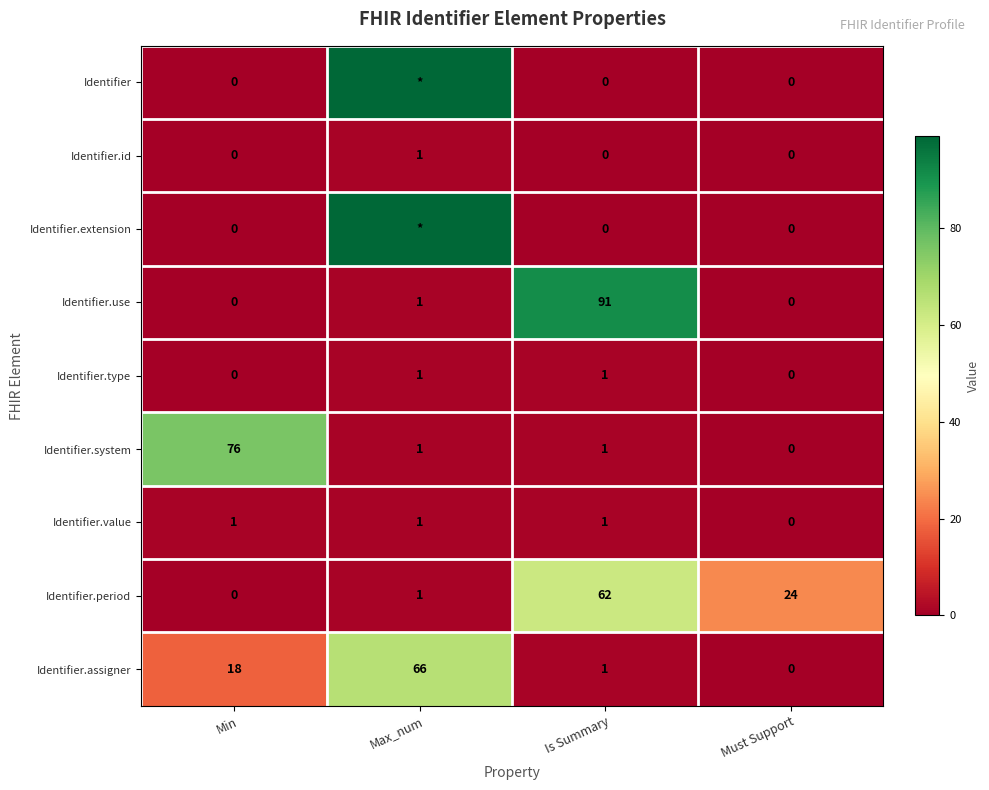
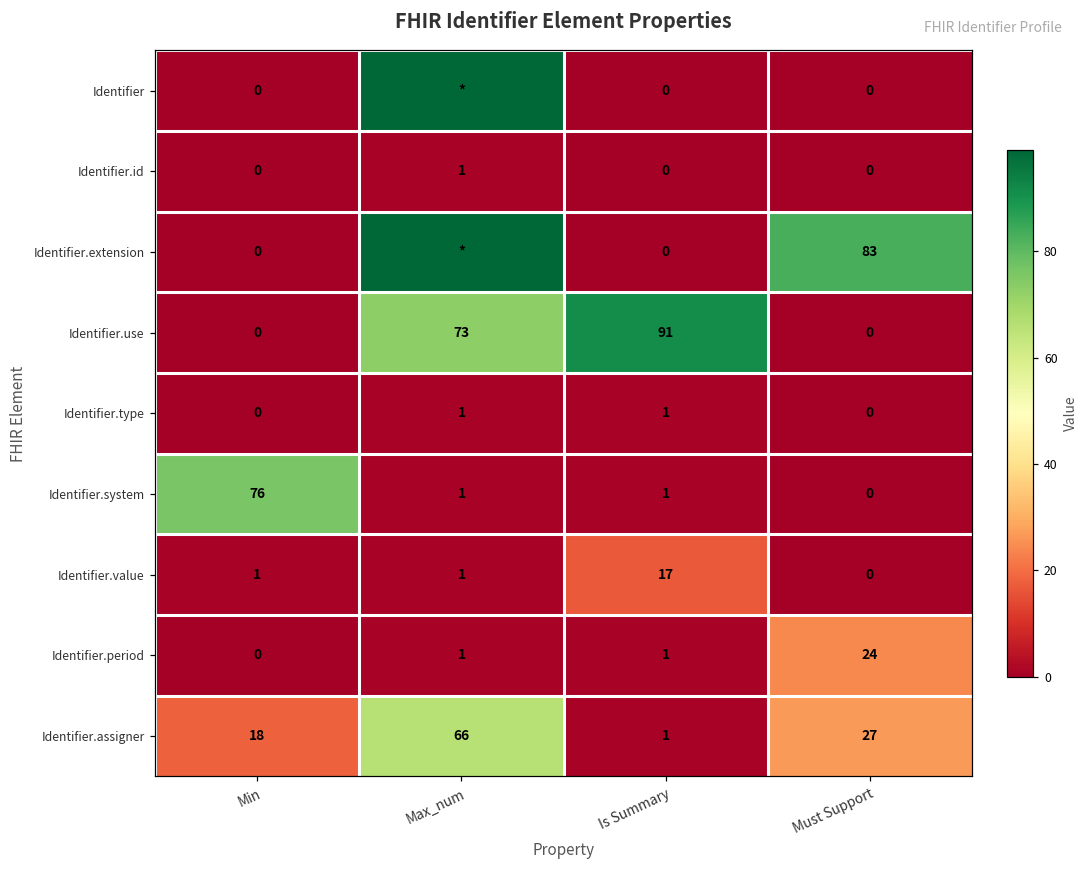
Identifier.extension, Must Support: 0 -> 83
Identifier.use, Max_num: 1 -> 73
Identifier.value, Is Summary: 1 -> 17
Identifier.period, Is Summary: 62 -> 1
Identifier.assigner, Must Support: 0 -> 27
